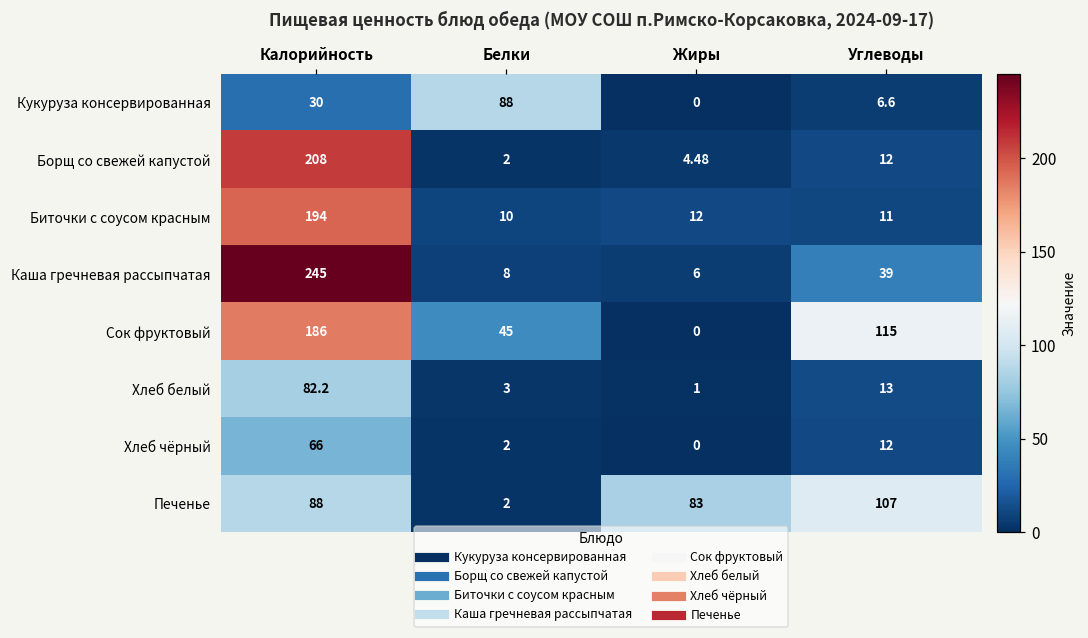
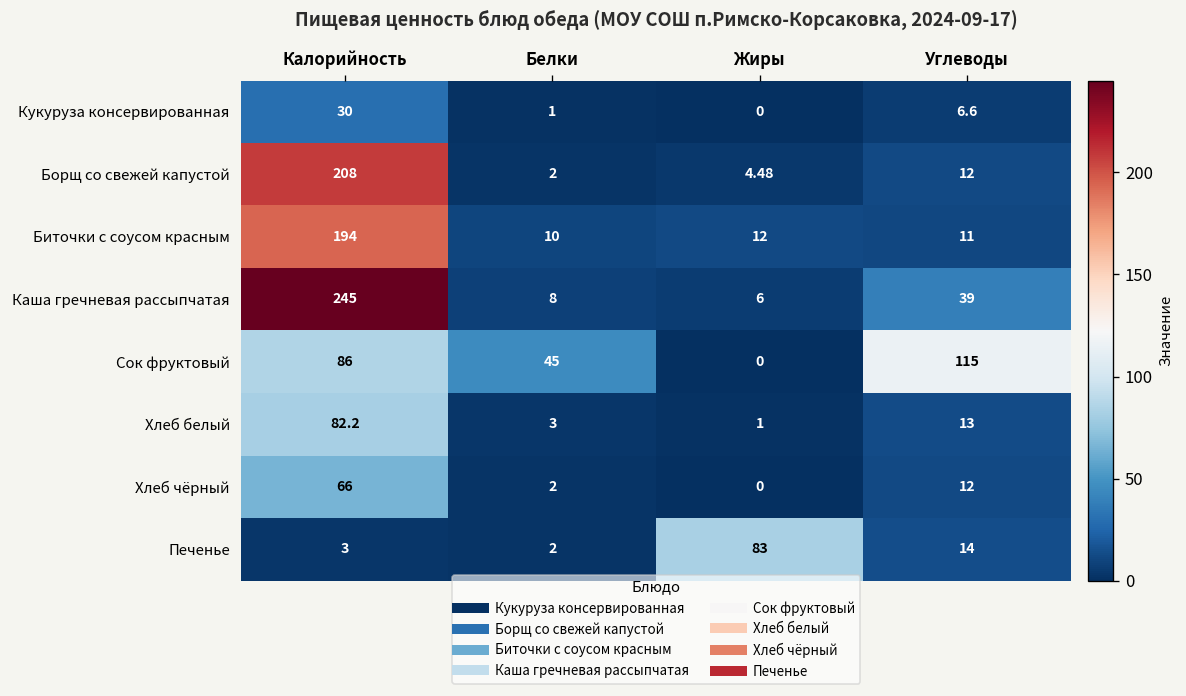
Кукуруза консервированная, Белки: 88 -> 1
Сок фруктовый, Калорийность: 186 -> 86
Печенье, Калорийность: 88 -> 3
Печенье, Углеводы: 107 -> 14
